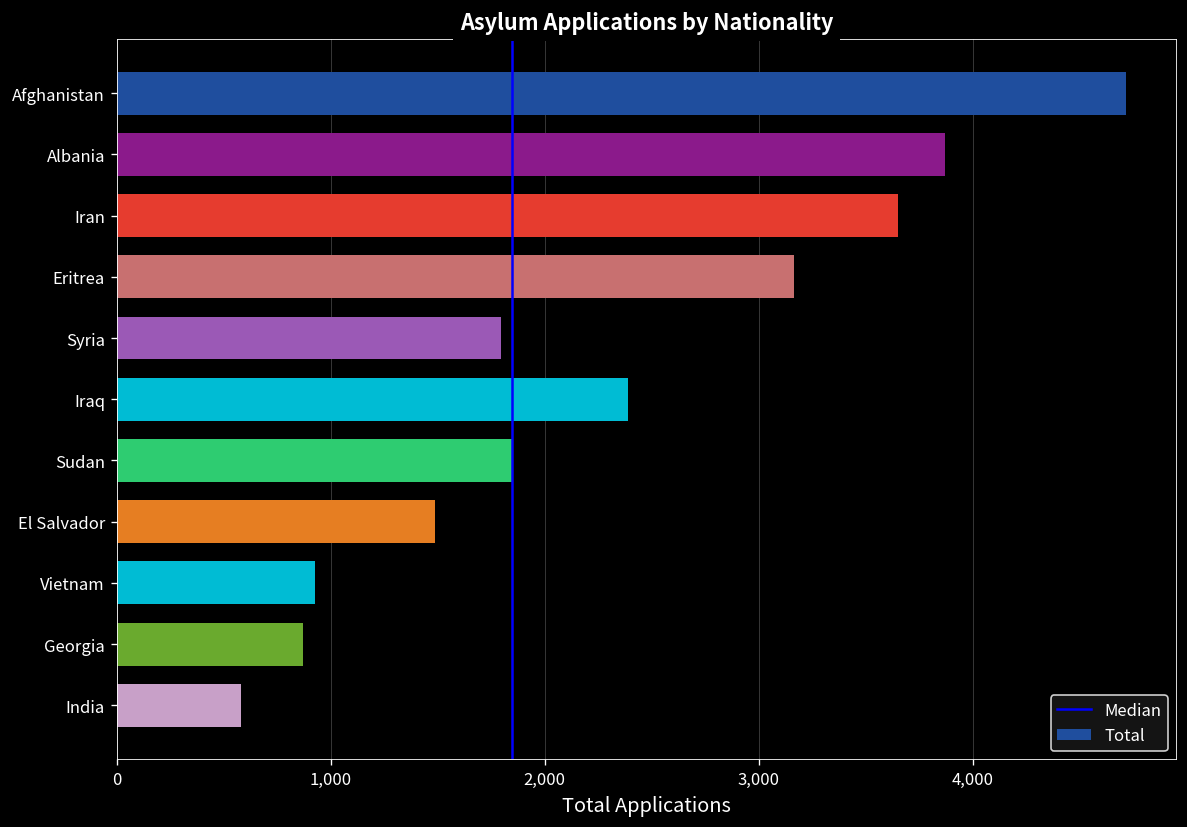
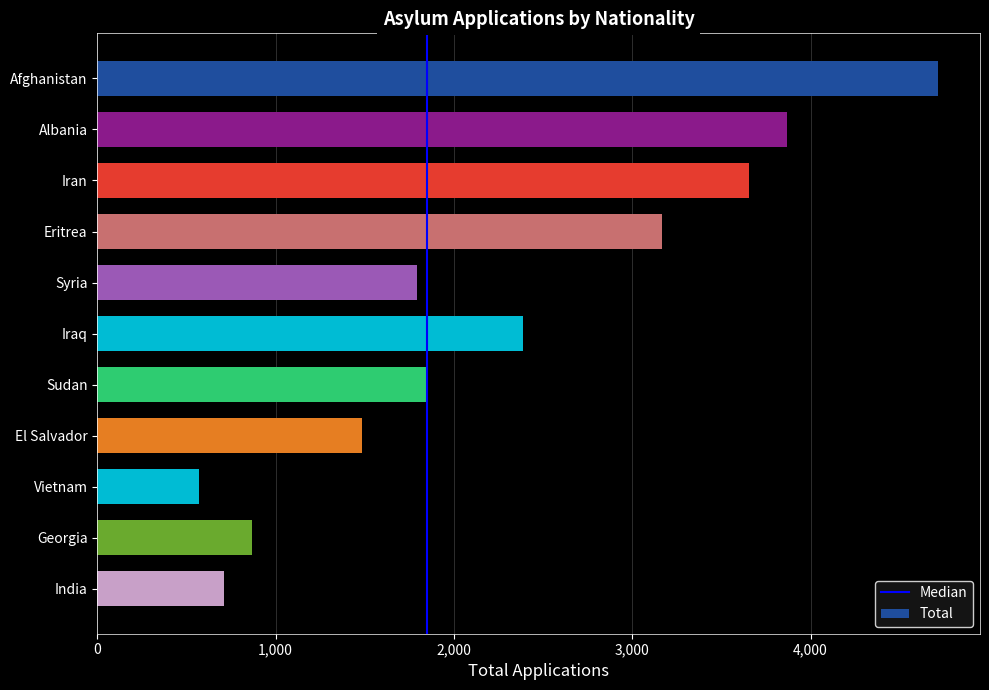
Vietnam: 930 -> 570
India: 580 -> 710
